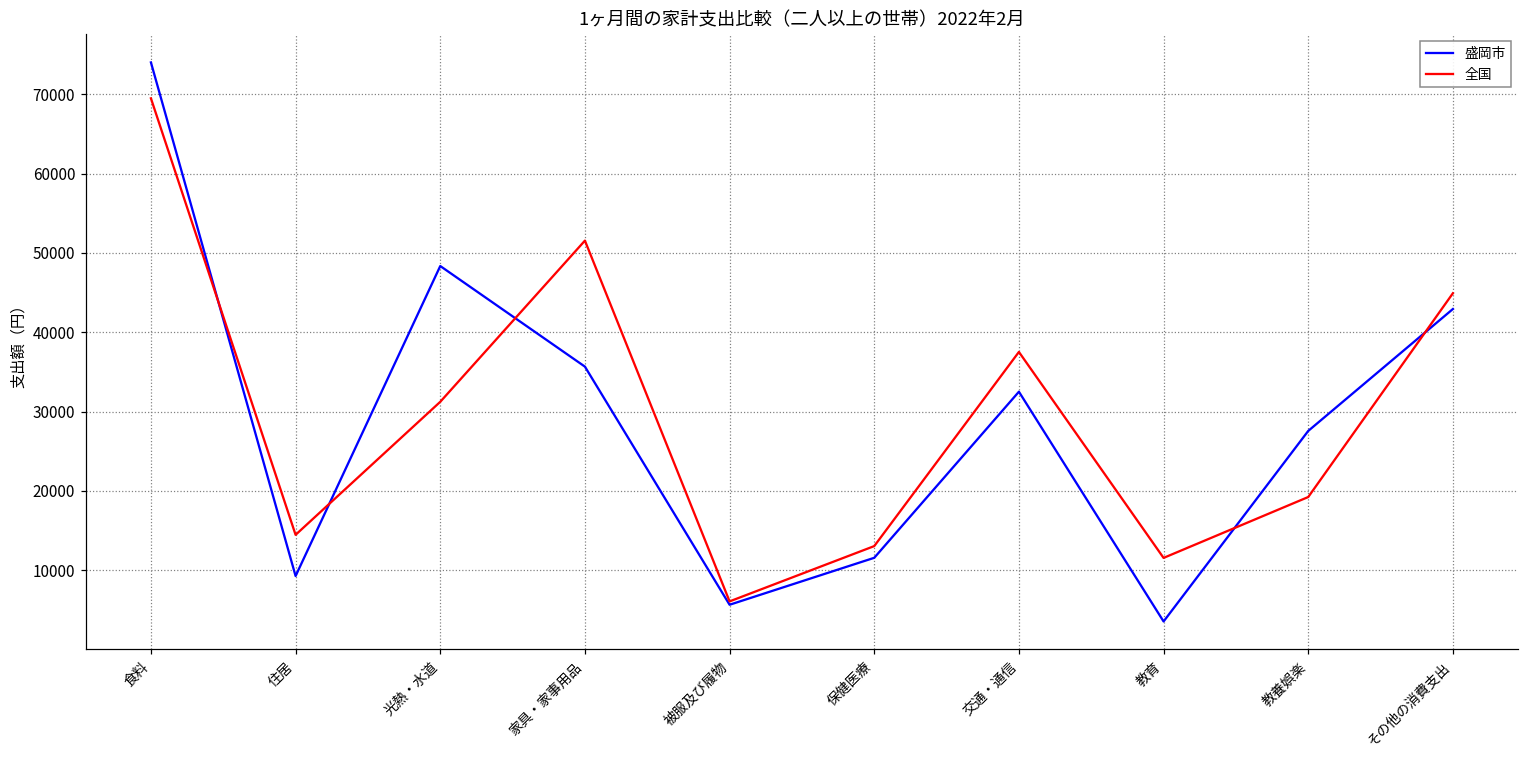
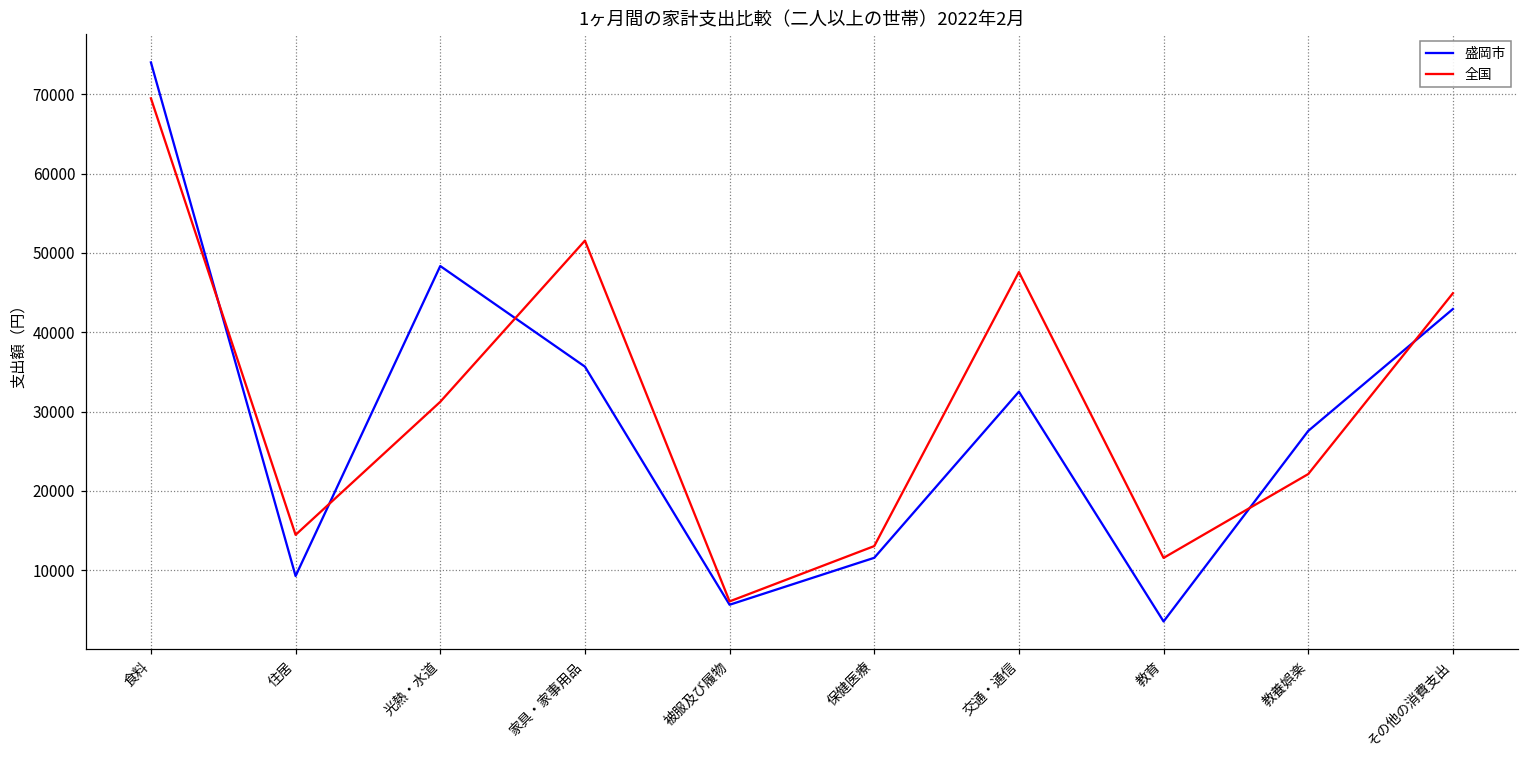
全国, 交通・通信: 38000 -> 48000
全国, 教養娯楽: 19000 -> 22000
